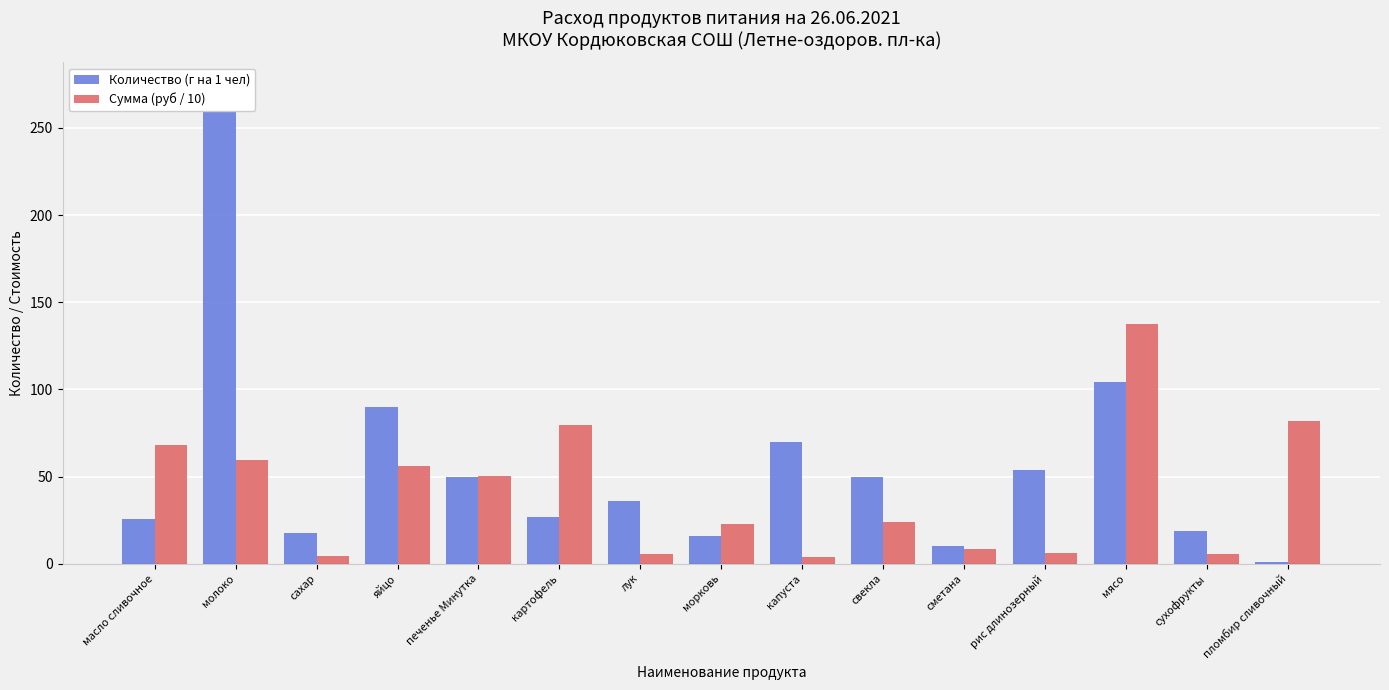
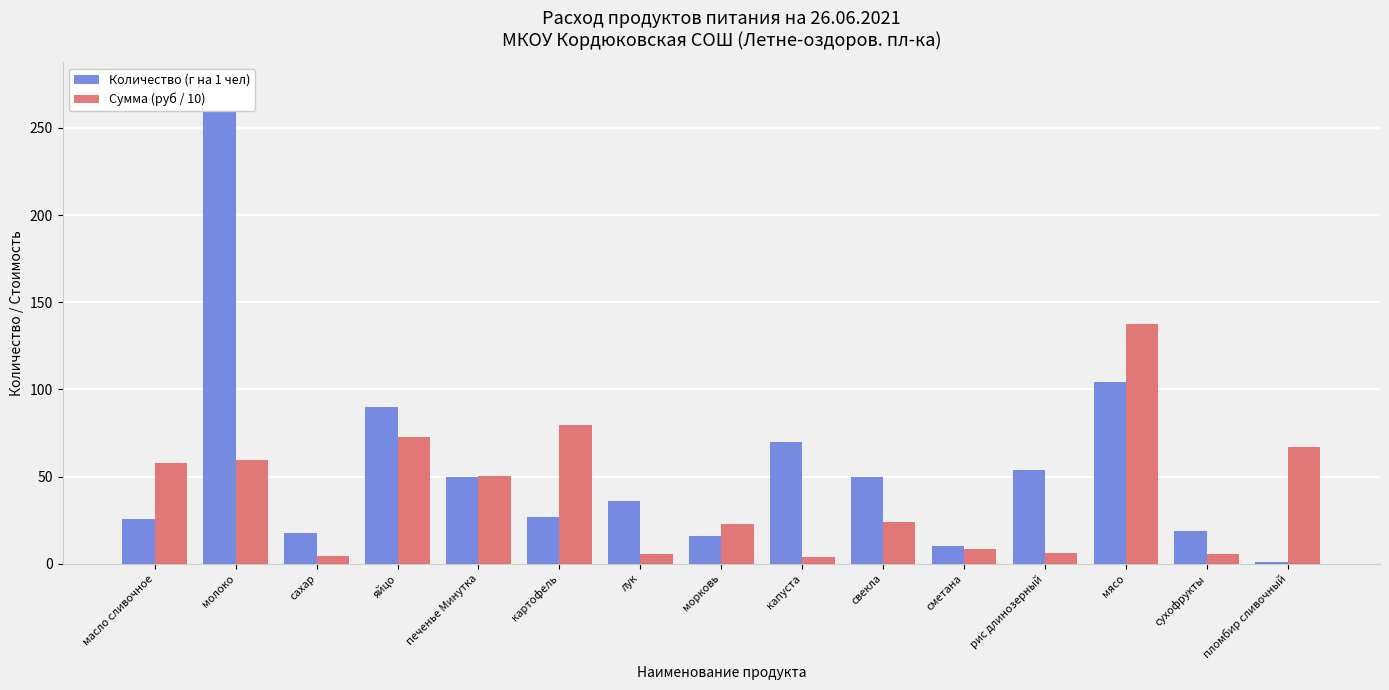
Сумма (руб / 10), масло сливочное: 68 -> 58
Сумма (руб / 10), яйцо: 56 -> 72
Сумма (руб / 10), пломбир сливочный: 82 -> 67
